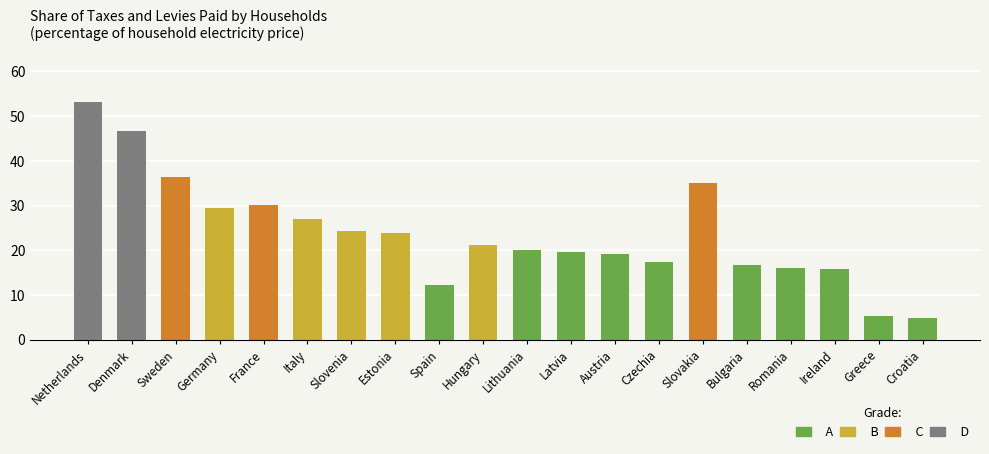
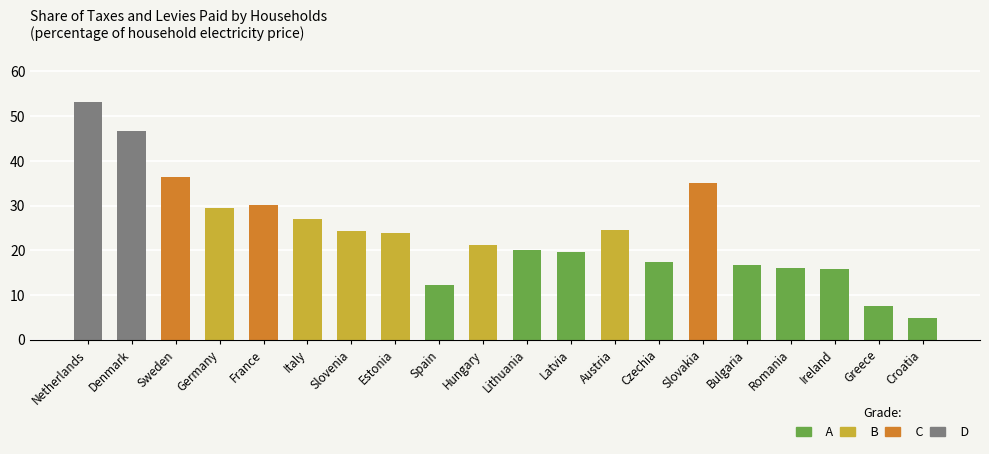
Austria: 19 -> 25
Greece: 5 -> 8
